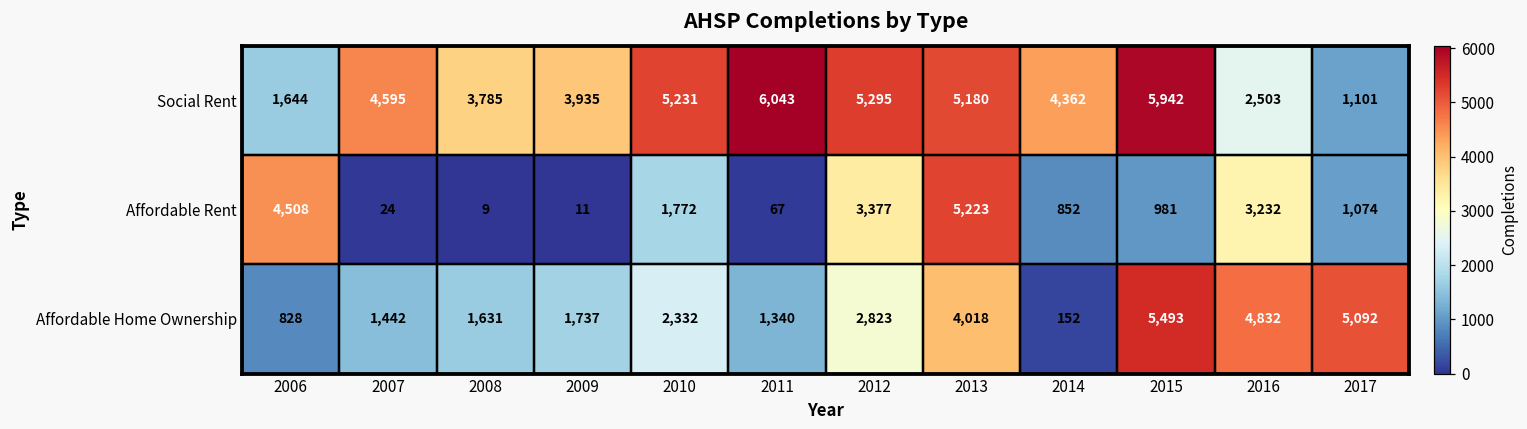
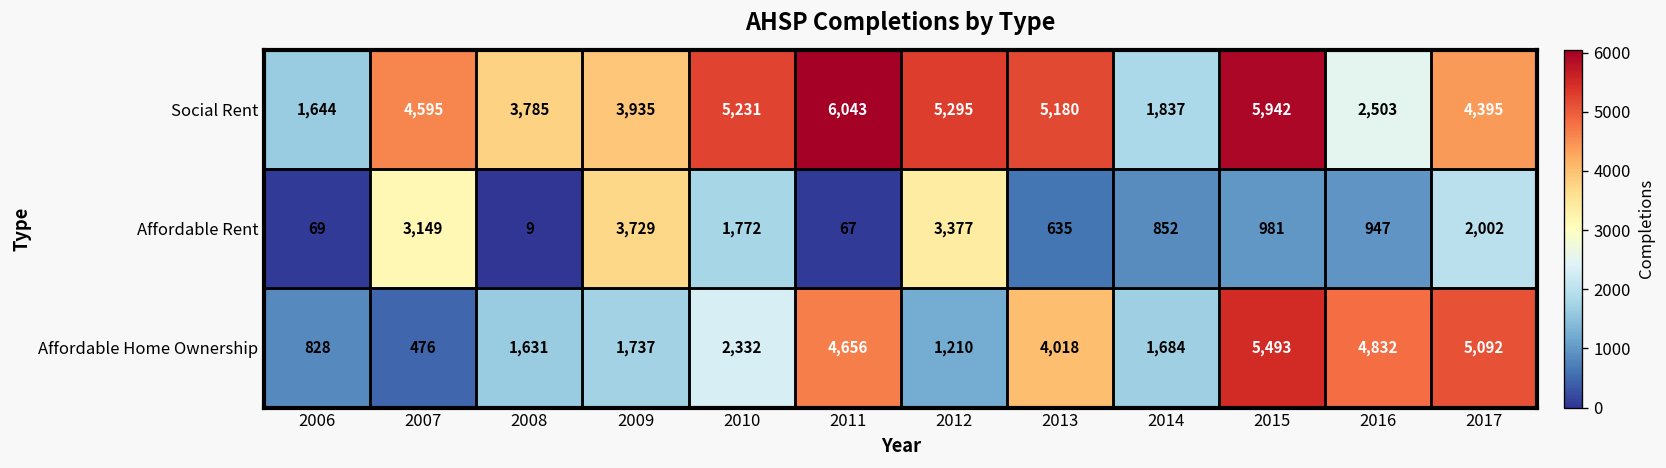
Social Rent, 2014: 4,362 -> 1,837
Social Rent, 2017: 1,101 -> 4,395
Affordable Rent, 2006: 4,508 -> 69
Affordable Rent, 2007: 24 -> 3,149
Affordable Rent, 2009: 11 -> 3,729
Affordable Rent, 2013: 5,223 -> 635
Affordable Rent, 2016: 3,232 -> 947
Affordable Rent, 2017: 1,074 -> 2,002
Affordable Home Ownership, 2007: 1,442 -> 476
Affordable Home Ownership, 2011: 1,340 -> 4,656
Affordable Home Ownership, 2012: 2,823 -> 1,210
Affordable Home Ownership, 2014: 152 -> 1,684
